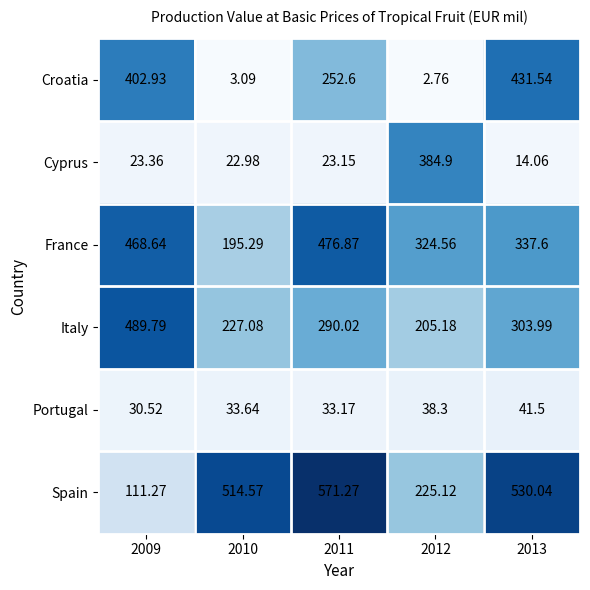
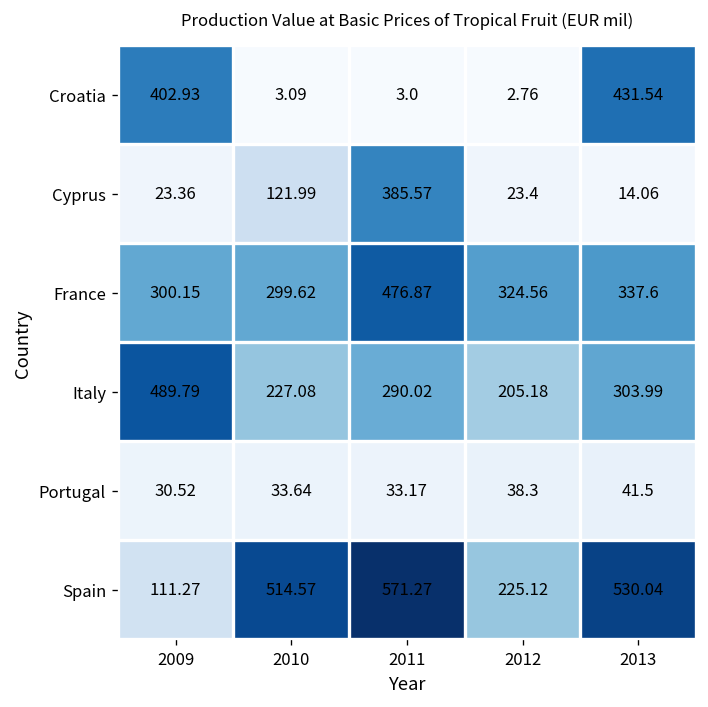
Croatia, 2011: 252.6 -> 3.0
Cyprus, 2010: 22.98 -> 121.99
Cyprus, 2011: 23.15 -> 385.57
Cyprus, 2012: 384.9 -> 23.4
France, 2009: 468.64 -> 300.15
France, 2010: 195.29 -> 299.62
